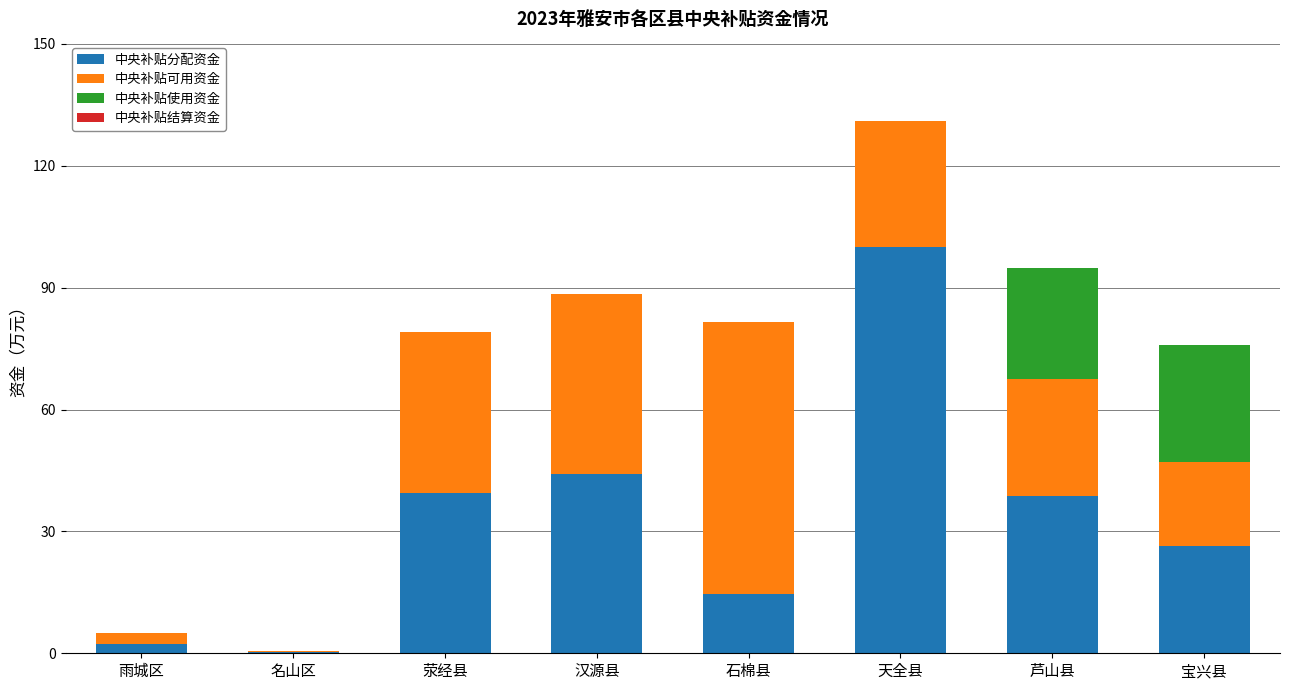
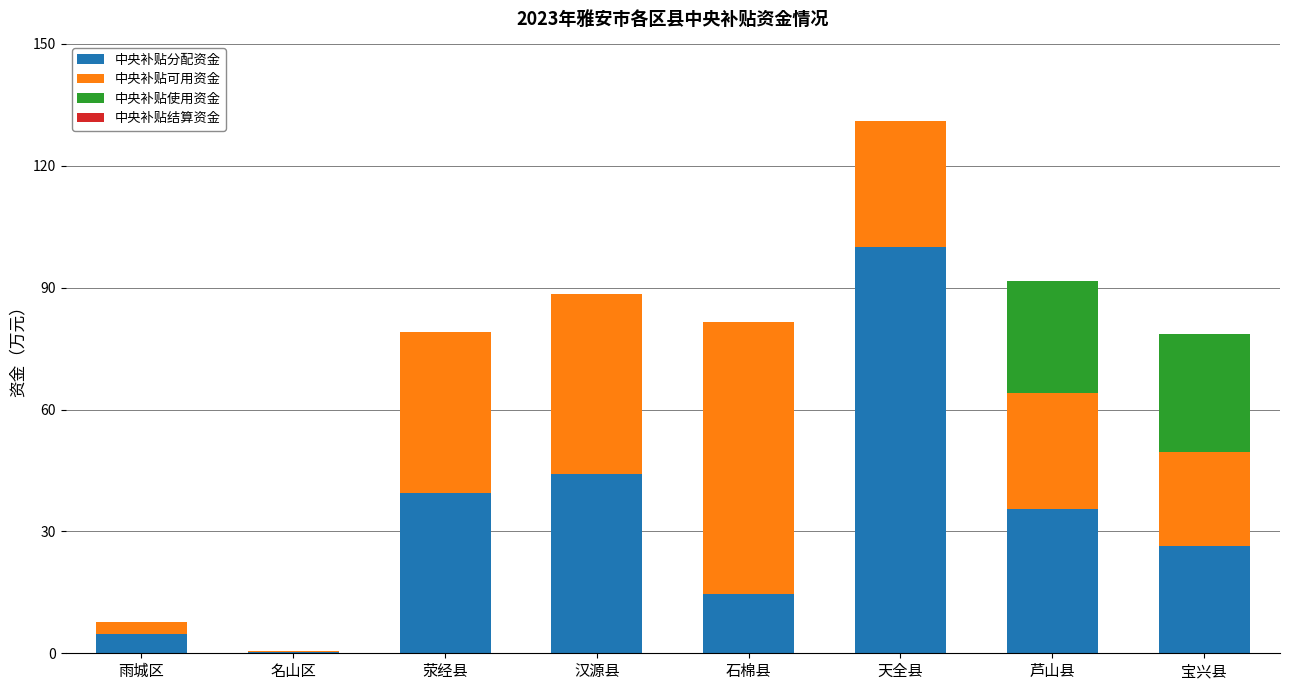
中央补贴分配资金, 雨城区: 2 -> 5
中央补贴分配资金, 芦山县: 39 -> 35
中央补贴可用资金, 宝兴县: 20 -> 23
